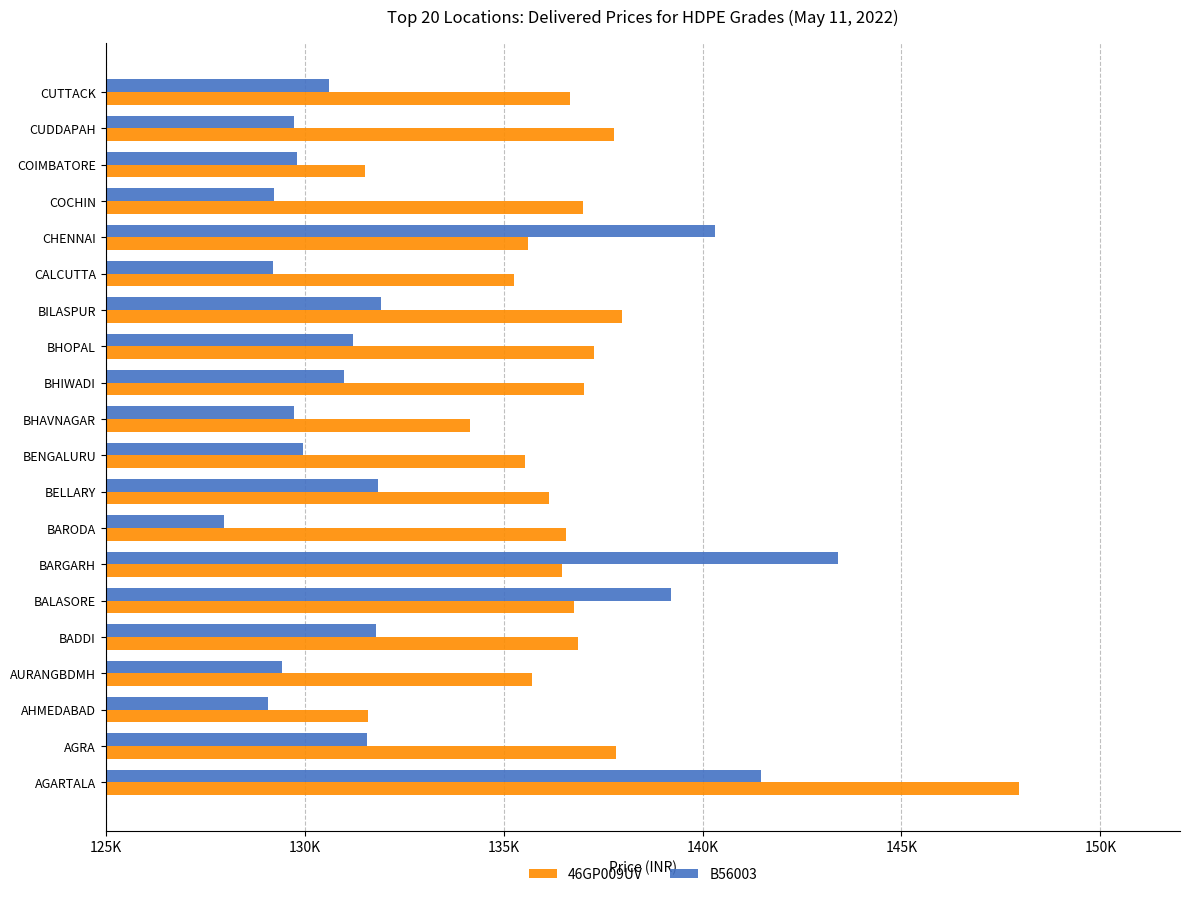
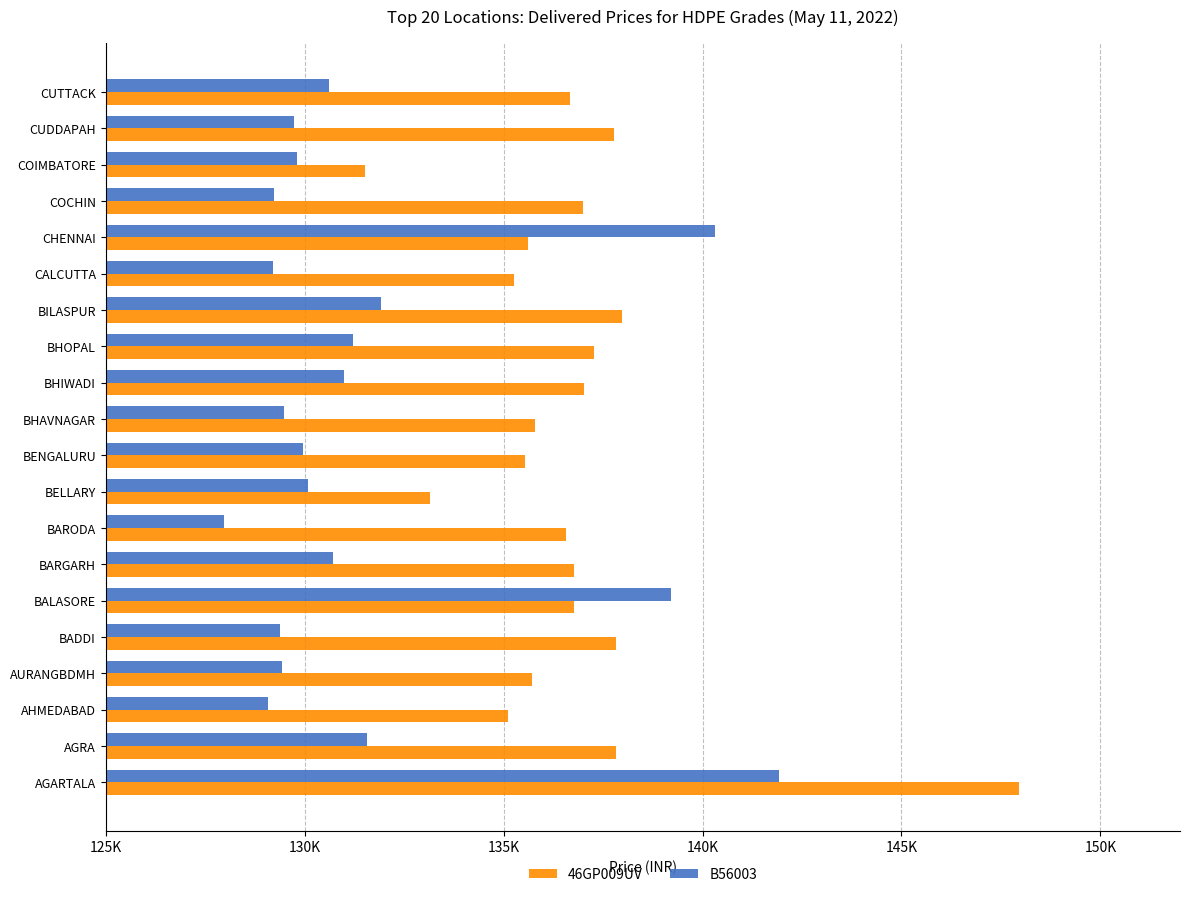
B56003, BHAVNAGAR: 129700 -> 129500
46GP009UV, BHAVNAGAR: 134200 -> 135800
B56003, BELLARY: 131800 -> 130100
46GP009UV, BELLARY: 136100 -> 133100
B56003, BARGARH: 143400 -> 130700
46GP009UV, BARGARH: 136500 -> 136800
B56003, BADDI: 131800 -> 129400
46GP009UV, BADDI: 136900 -> 137800
46GP009UV, AHMEDABAD: 131600 -> 135100
B56003, AGARTALA: 141500 -> 141900
